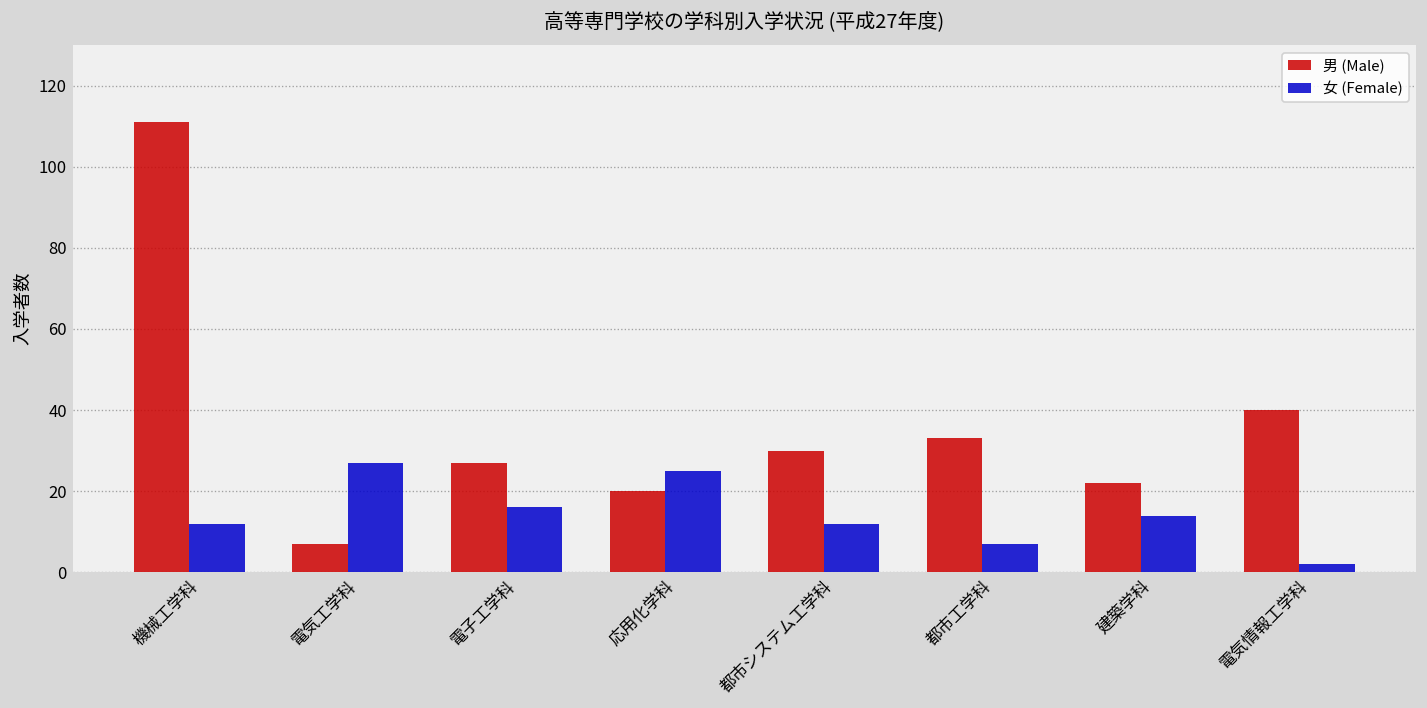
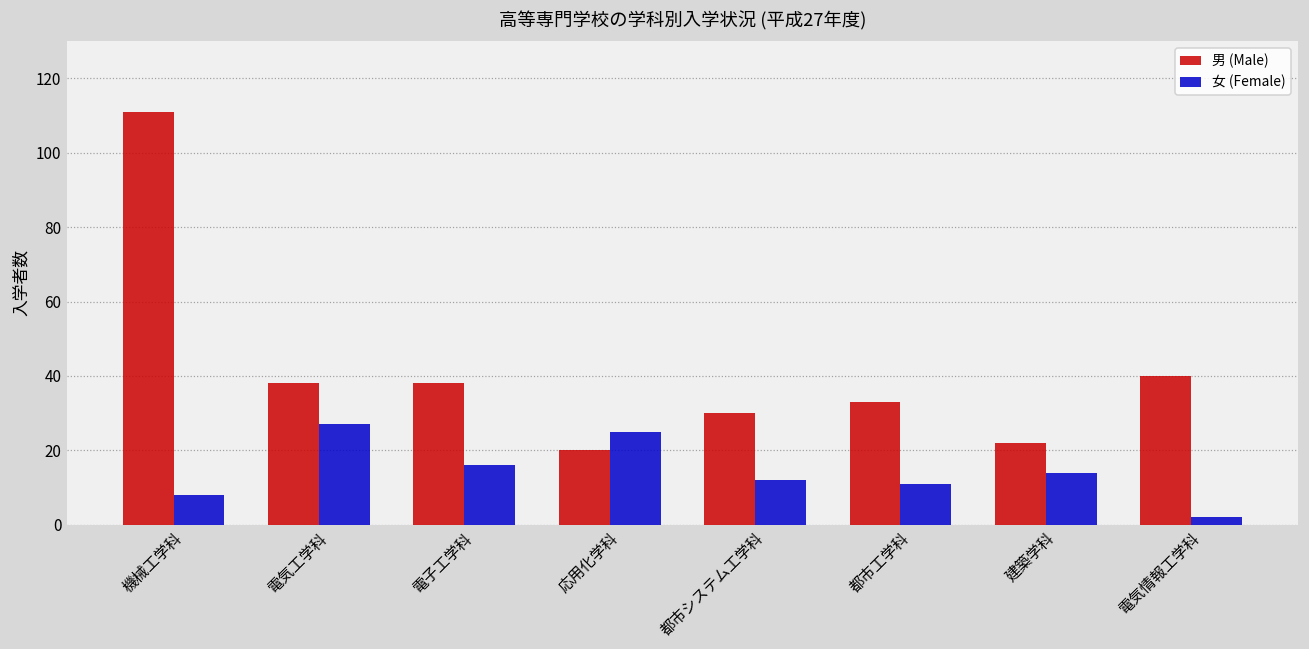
女 (Female), 機械工学科: 12 -> 8
男 (Male), 電気工学科: 7 -> 38
男 (Male), 電子工学科: 27 -> 38
女 (Female), 都市工学科: 7 -> 11
